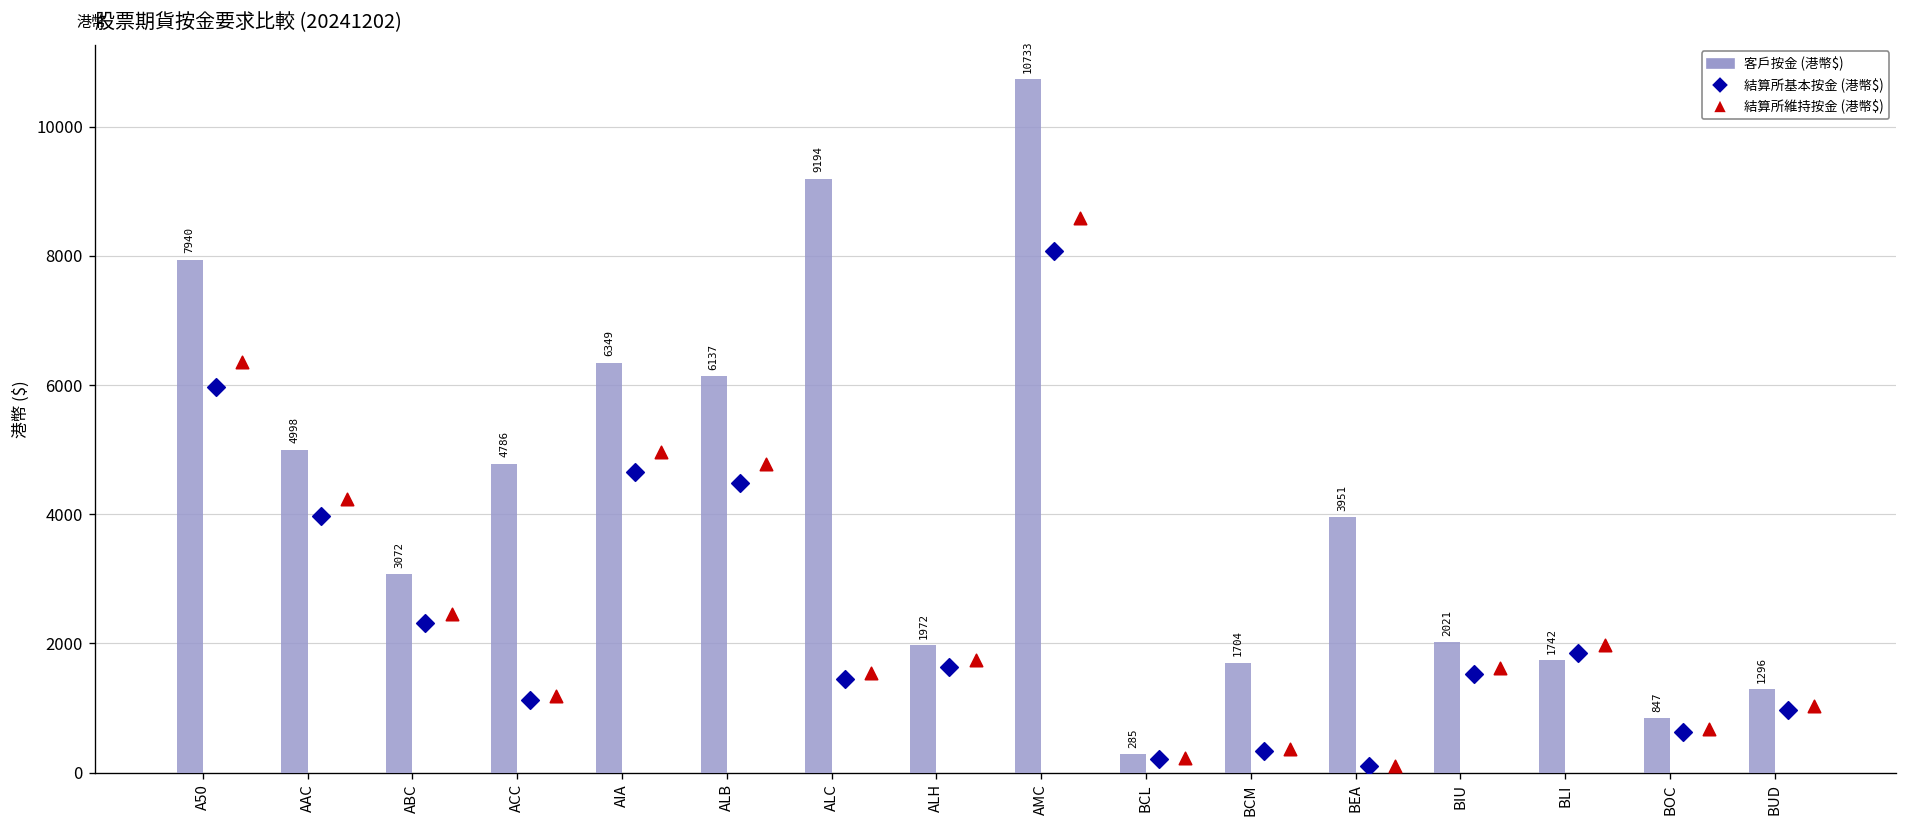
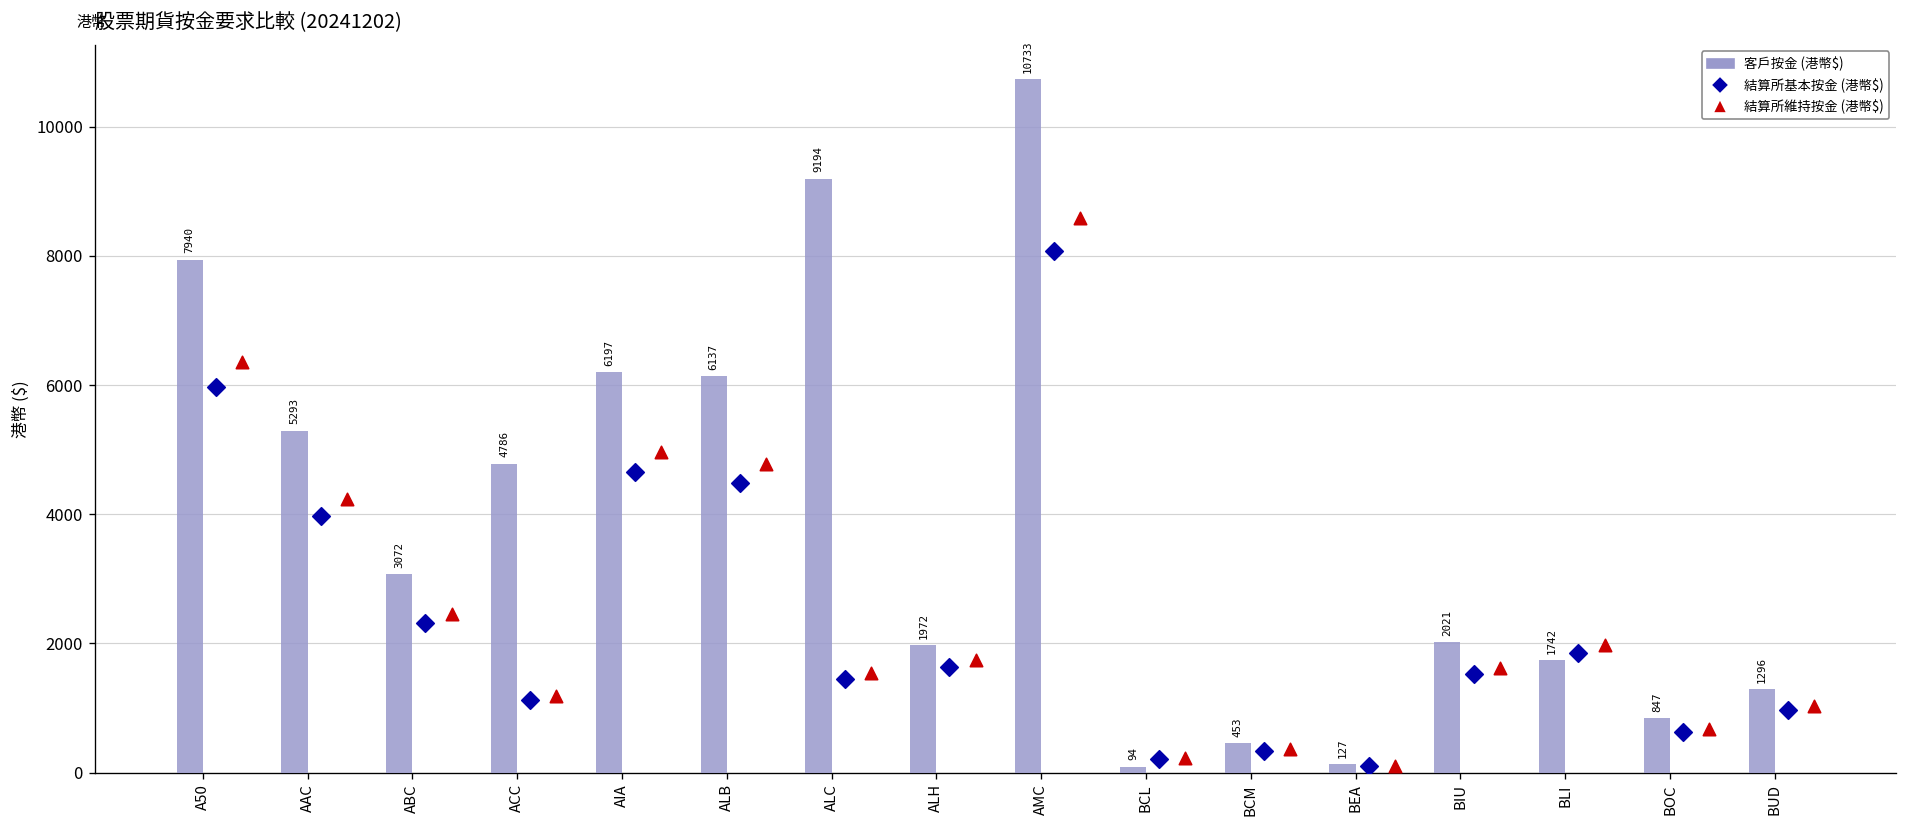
客戶按金 (港幣$), AAC: 4998 -> 5293
客戶按金 (港幣$), AIA: 6349 -> 6197
客戶按金 (港幣$), BCL: 285 -> 94
客戶按金 (港幣$), BCM: 1704 -> 453
客戶按金 (港幣$), BEA: 3951 -> 127
